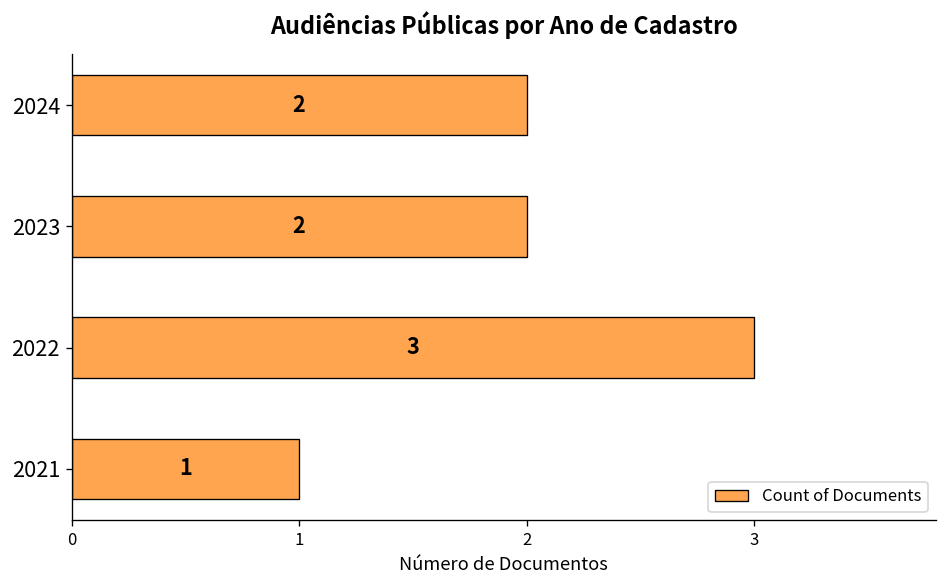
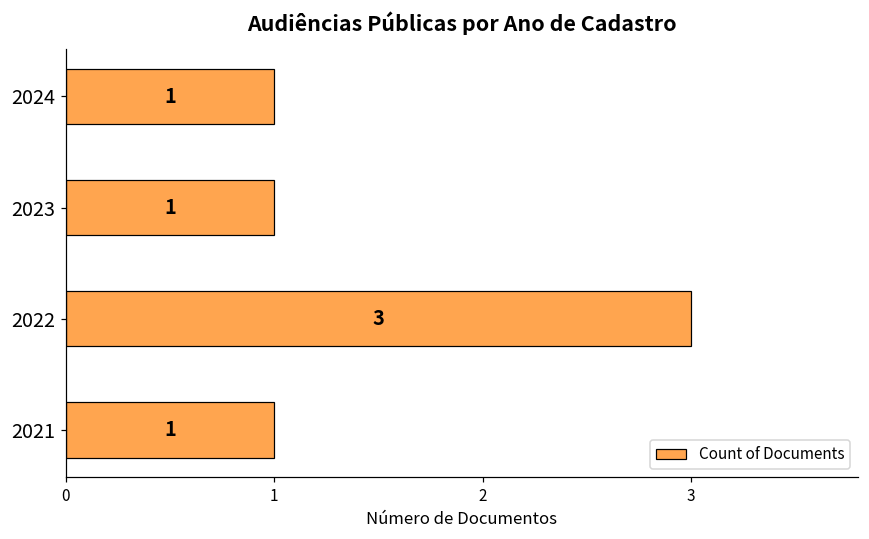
2024: 2 -> 1
2023: 2 -> 1
